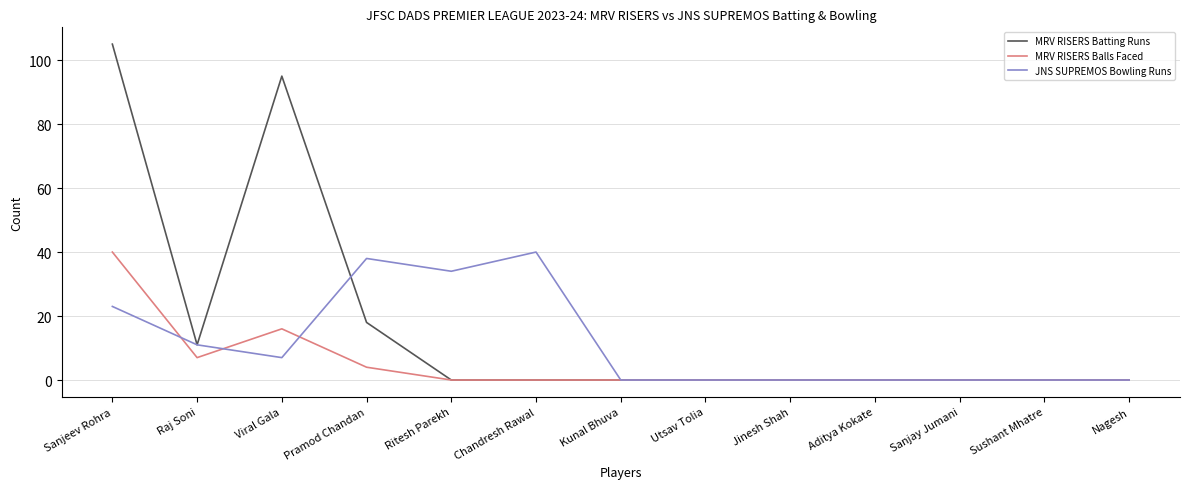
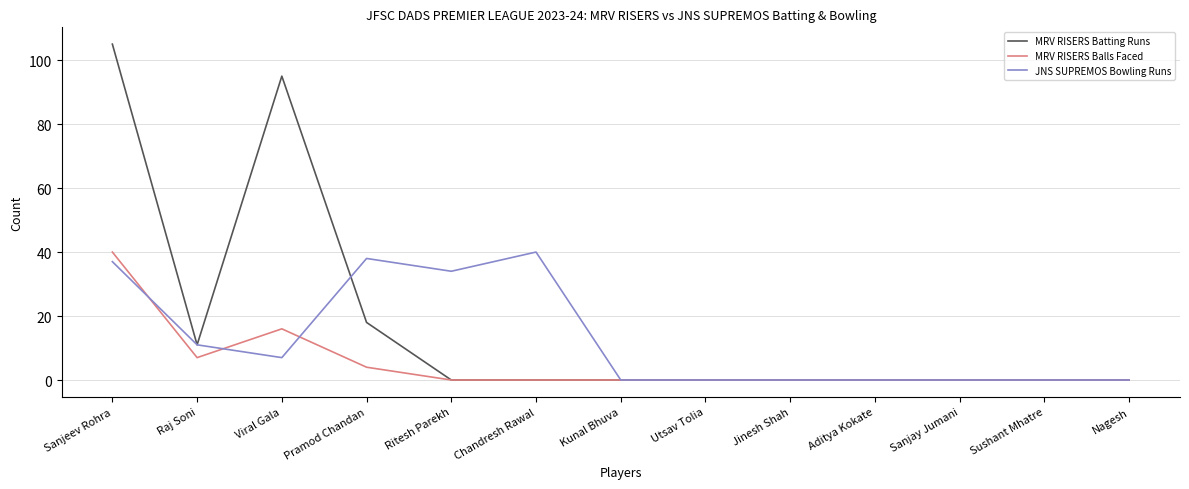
JNS SUPREMOS Bowling Runs, Sanjeev Rohra: 23 -> 37
